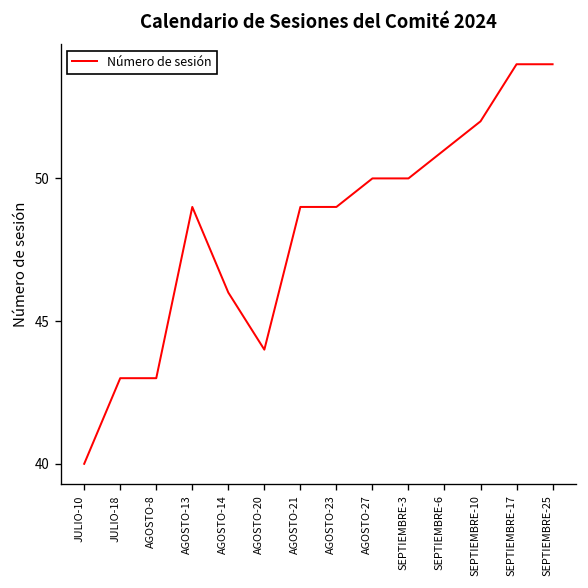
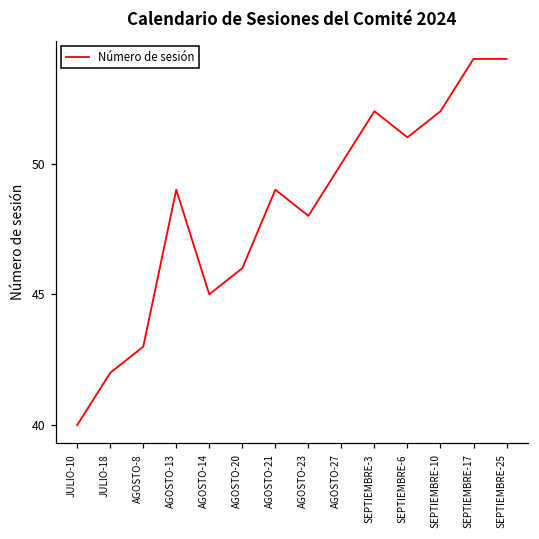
JULIO-18: 43 -> 42
AGOSTO-14: 46 -> 45
AGOSTO-20: 44 -> 46
AGOSTO-23: 49 -> 48
SEPTIEMBRE-3: 50 -> 52
